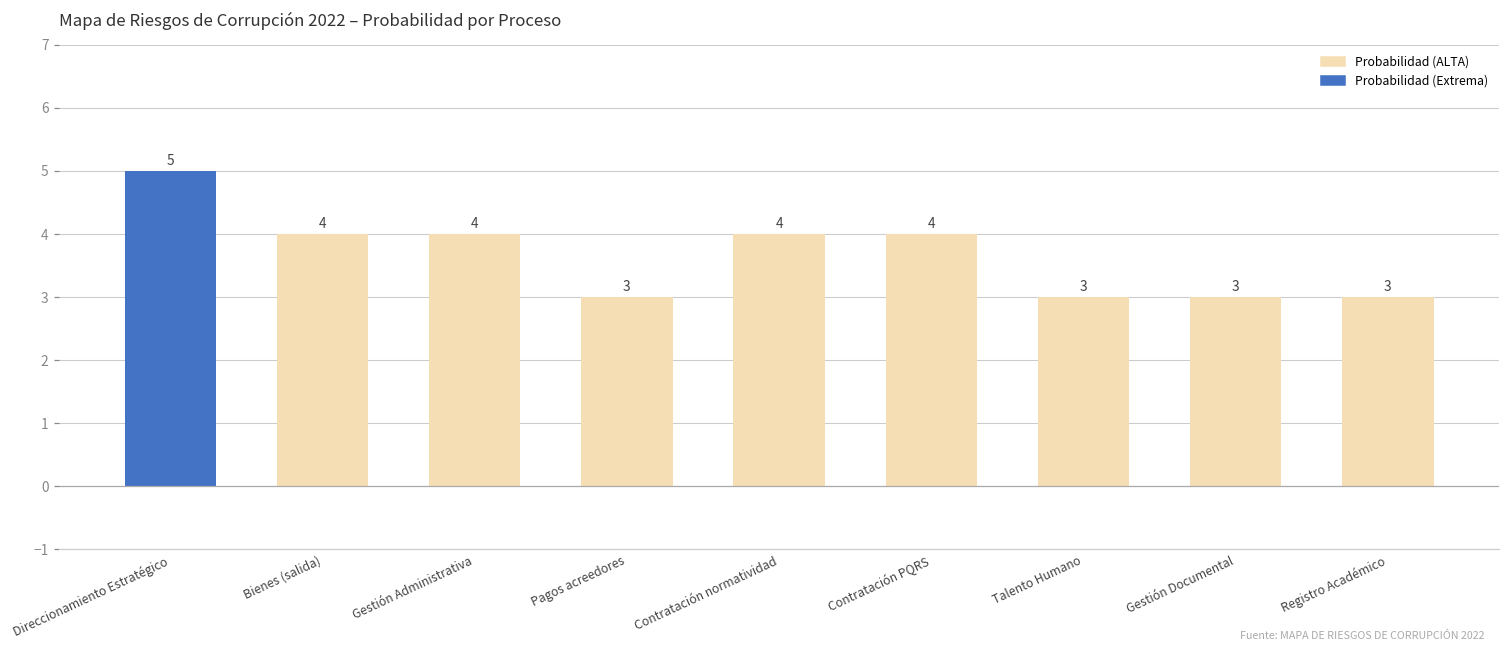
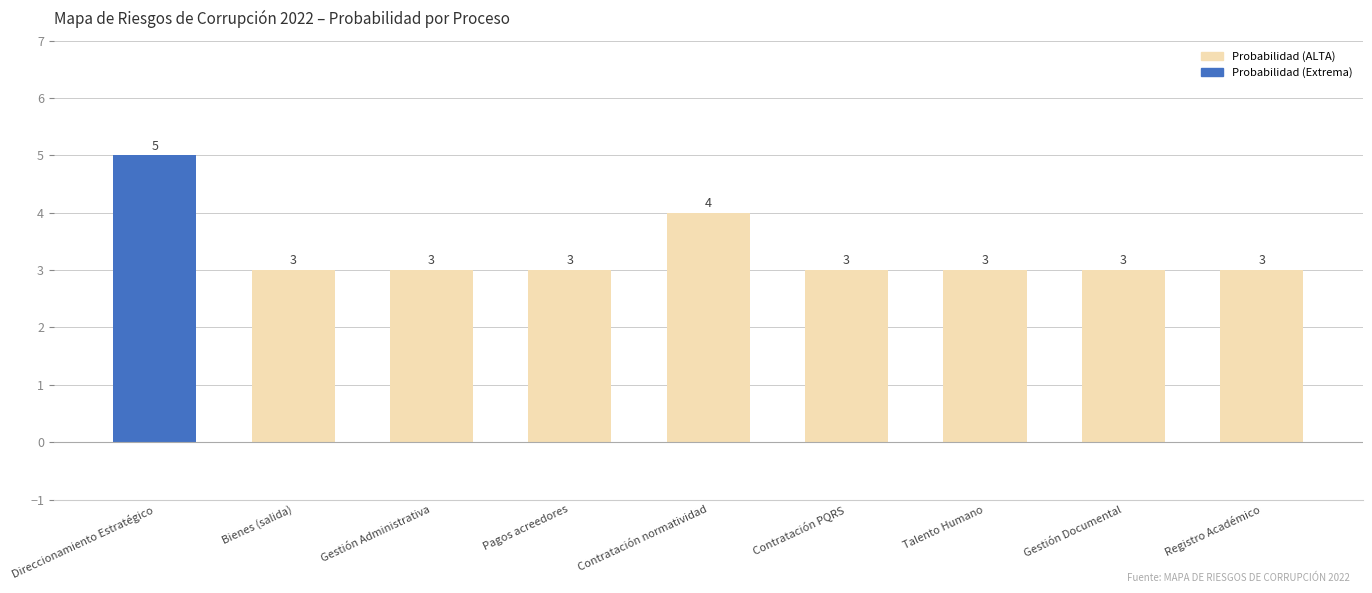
Bienes (salida): 4 -> 3
Gestión Administrativa: 4 -> 3
Contratación PQRS: 4 -> 3
